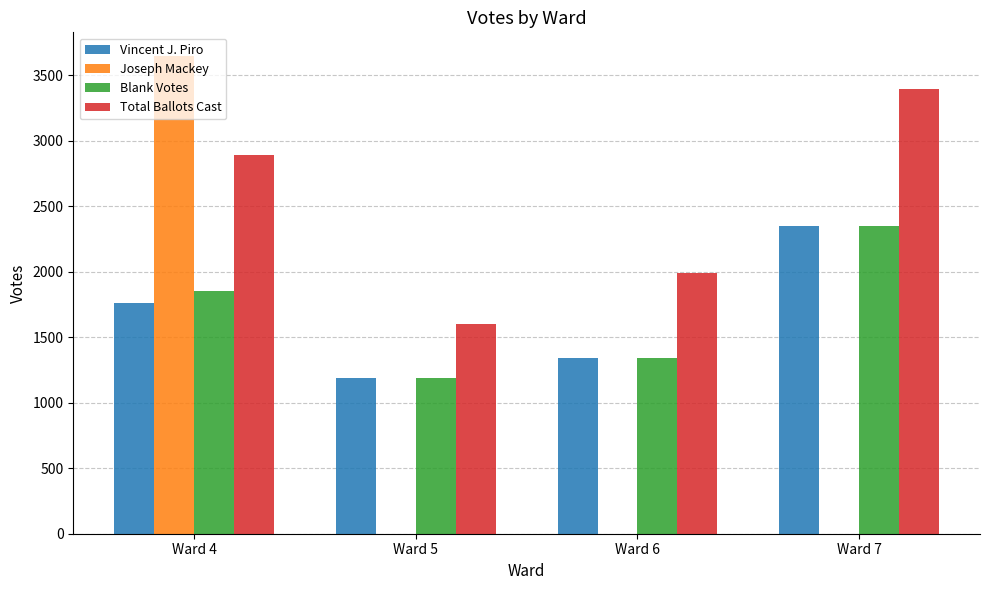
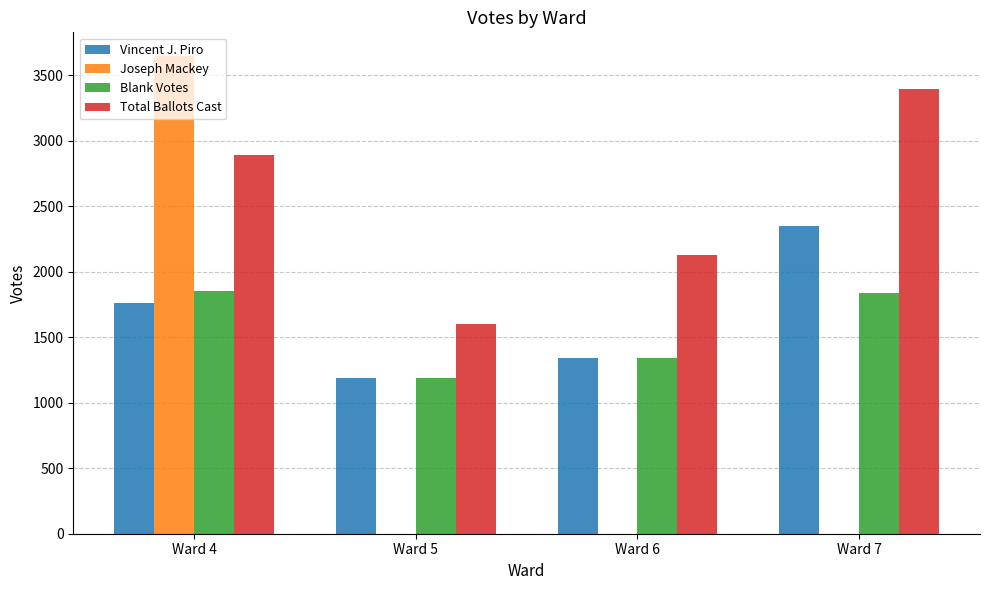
Total Ballots Cast, Ward 6: 1990 -> 2130
Blank Votes, Ward 7: 2350 -> 1830
